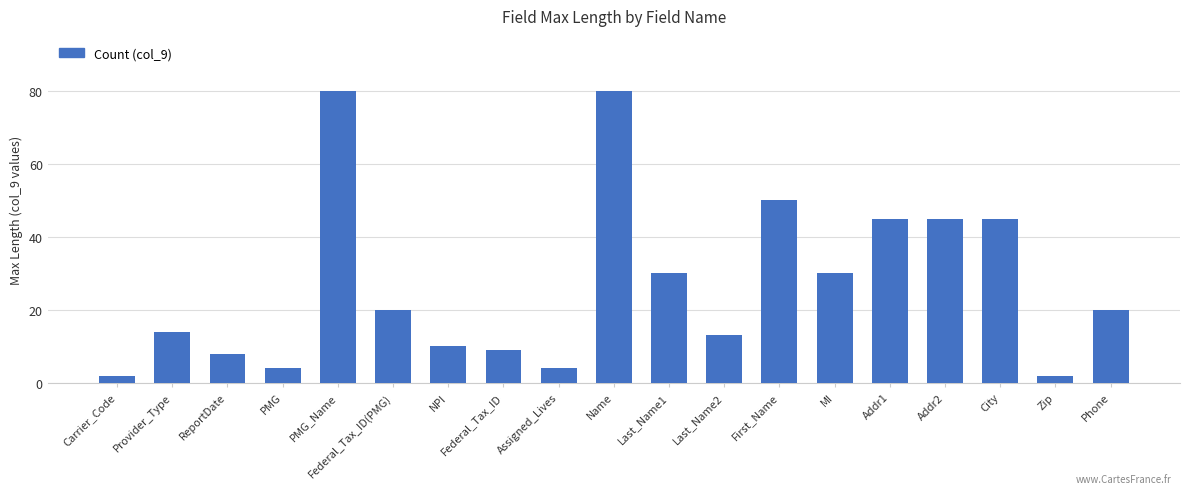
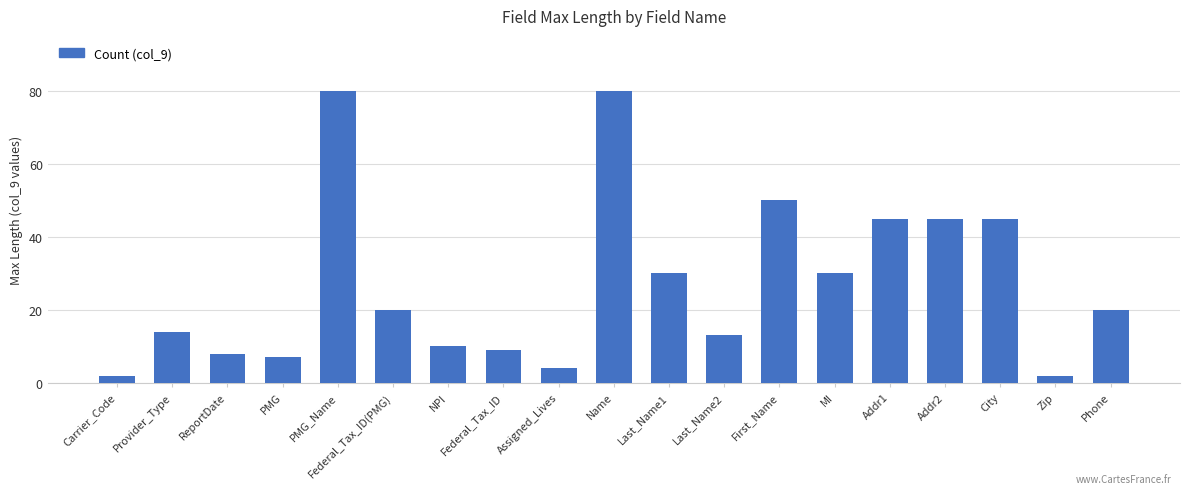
PMG: 4 -> 7
